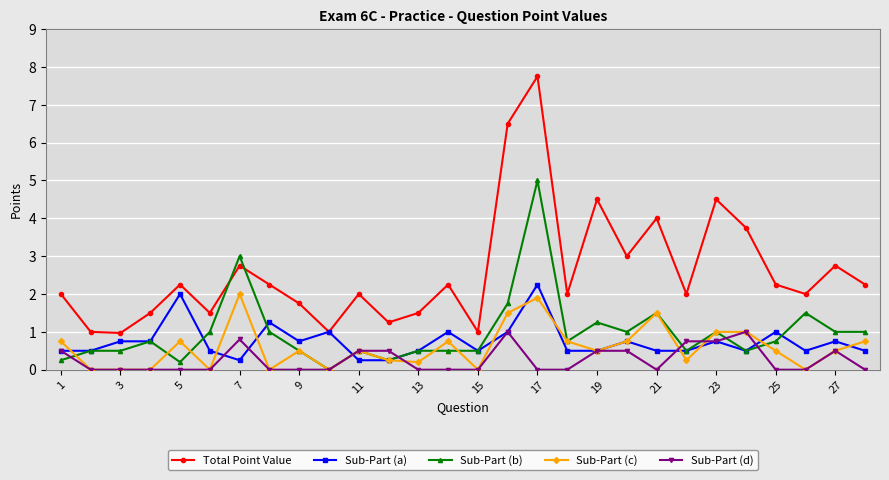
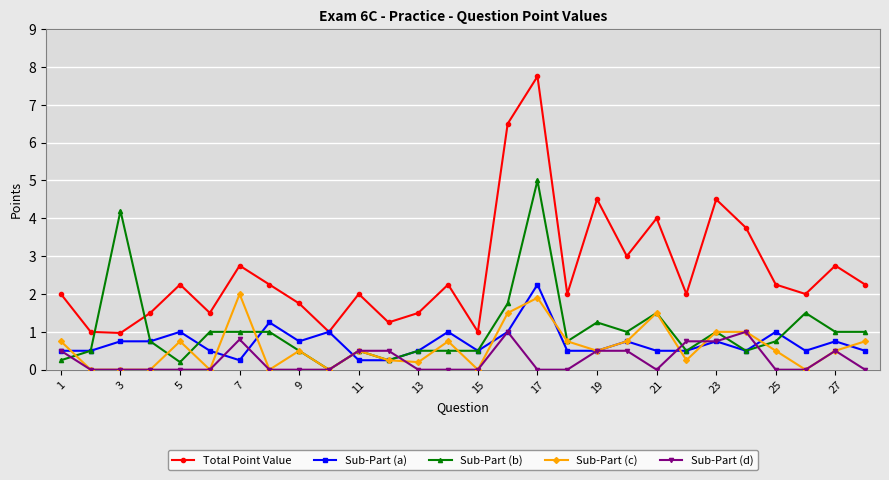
Sub-Part (b), 3: 0.5 -> 4.2
Sub-Part (a), 5: 2 -> 1
Sub-Part (b), 7: 3 -> 1
